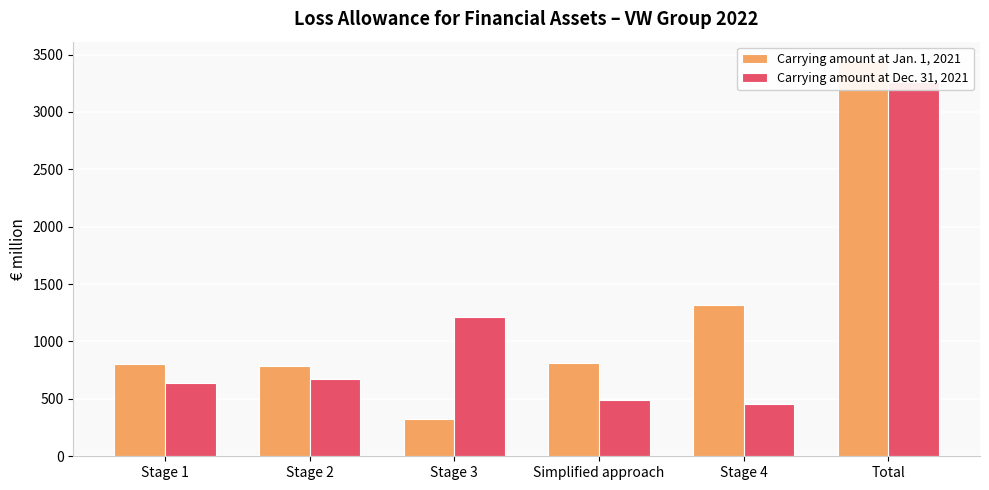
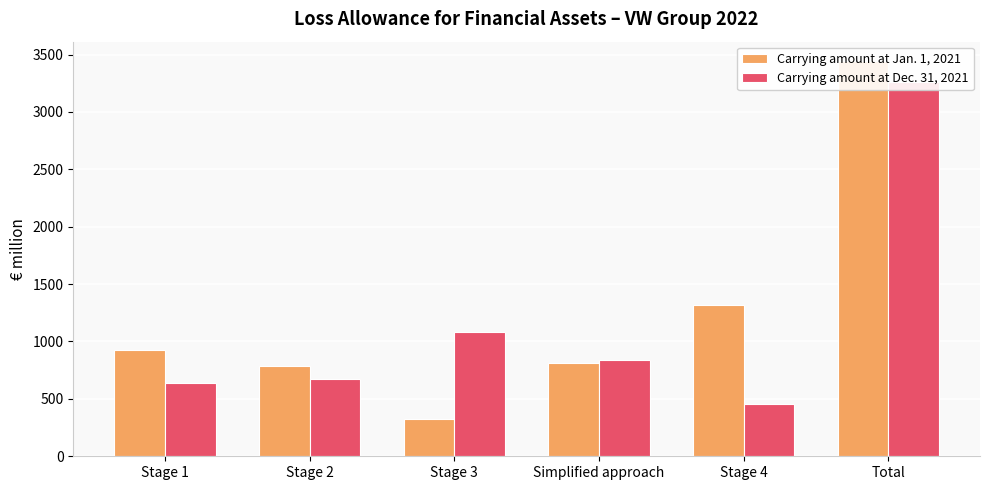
Carrying amount at Jan. 1, 2021, Stage 1: 800 -> 930
Carrying amount at Dec. 31, 2021, Stage 3: 1210 -> 1080
Carrying amount at Dec. 31, 2021, Simplified approach: 490 -> 840
